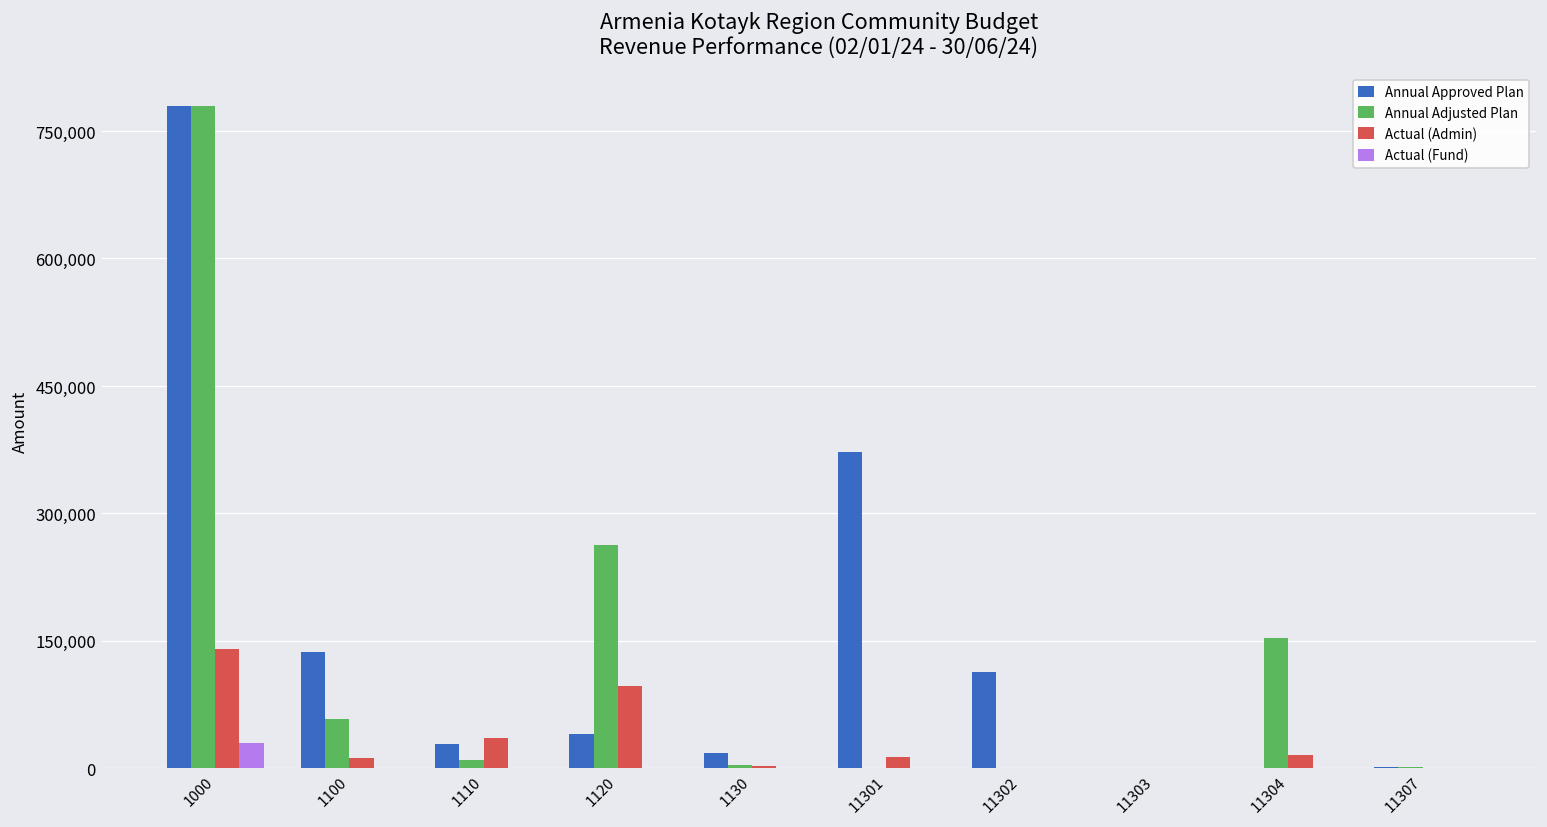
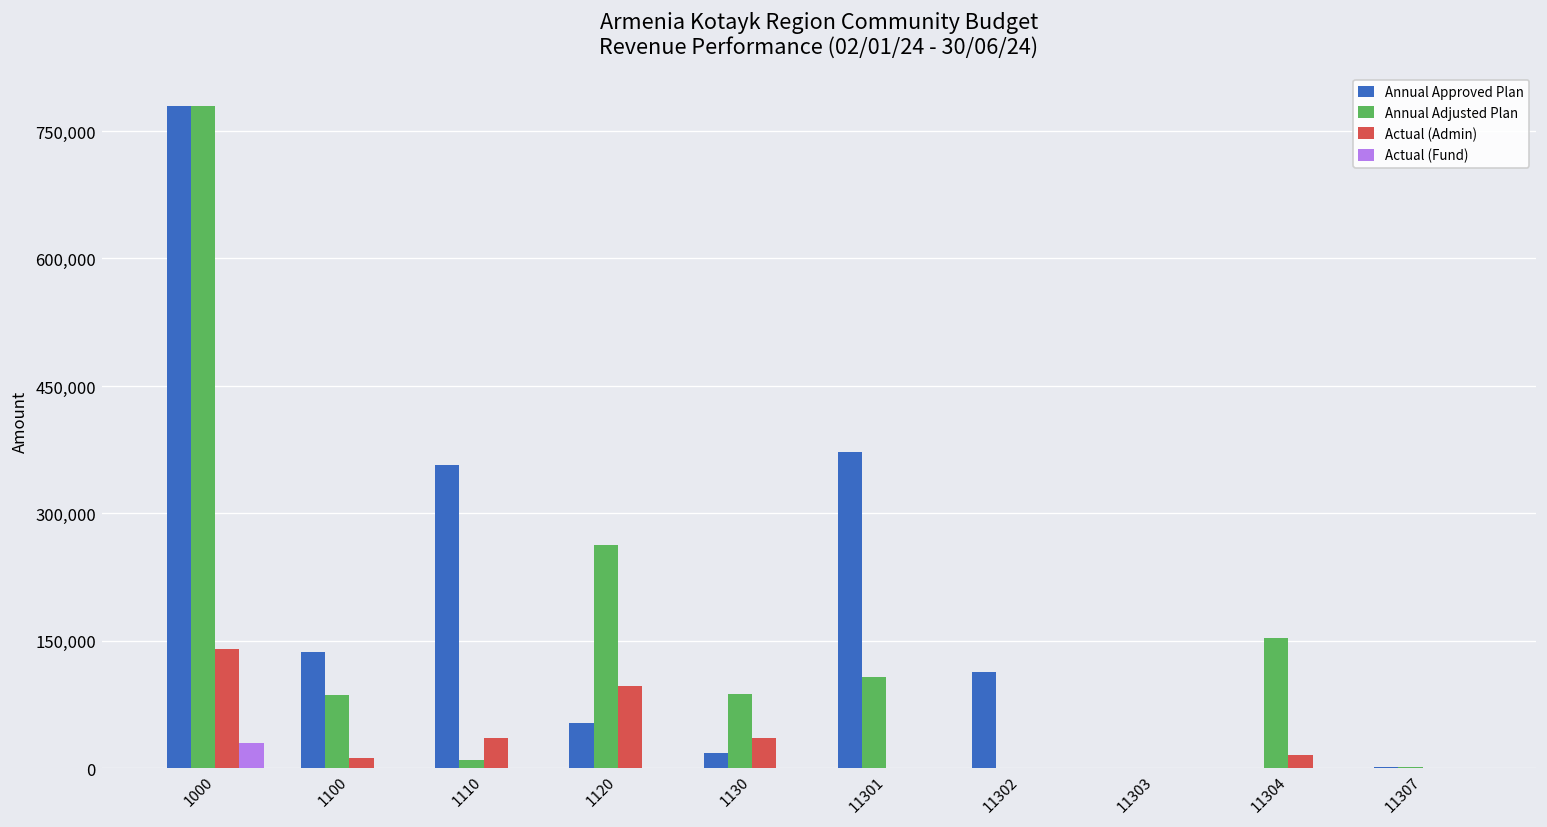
Annual Adjusted Plan, 1100: 60,000 -> 90,000
Annual Approved Plan, 1110: 30,000 -> 360,000
Annual Approved Plan, 1120: 40,000 -> 50,000
Annual Adjusted Plan, 1130: 0 -> 90,000
Actual (Admin), 1130: 0 -> 40,000
Annual Adjusted Plan, 11301: 0 -> 110,000
Actual (Admin), 11301: 10,000 -> 0
